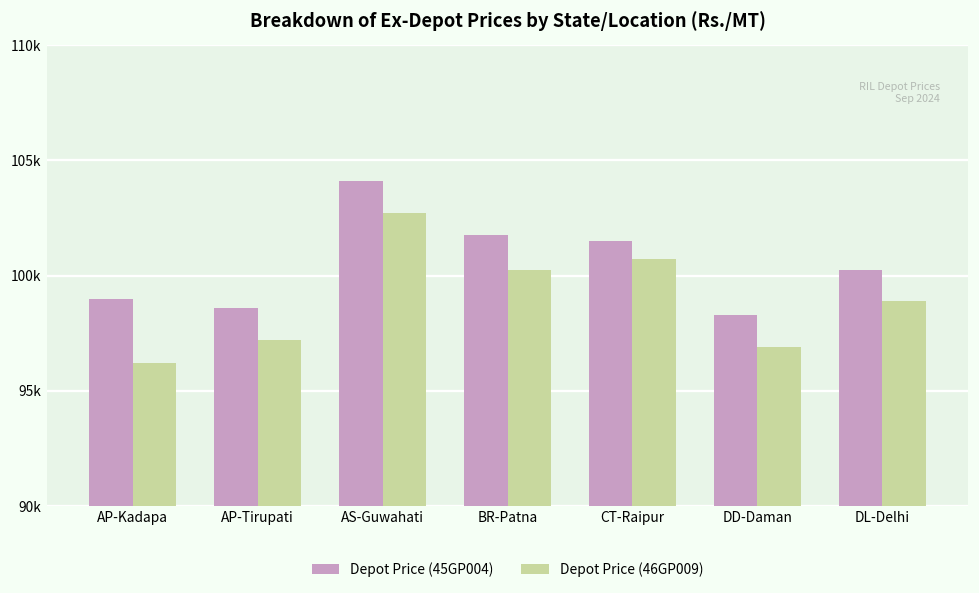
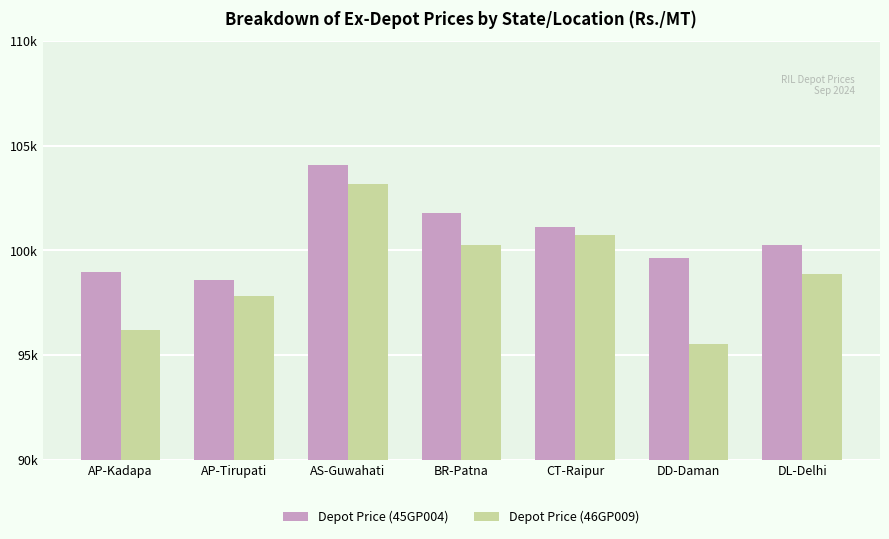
Depot Price (46GP009), AP-Tirupati: 97200 -> 97800
Depot Price (46GP009), AS-Guwahati: 102700 -> 103200
Depot Price (45GP004), CT-Raipur: 101500 -> 101100
Depot Price (45GP004), DD-Daman: 98300 -> 99600
Depot Price (46GP009), DD-Daman: 96900 -> 95500
